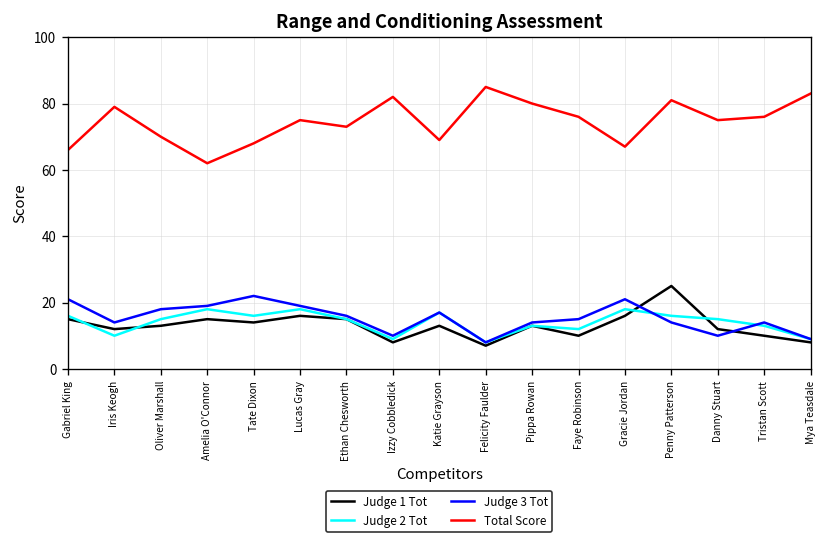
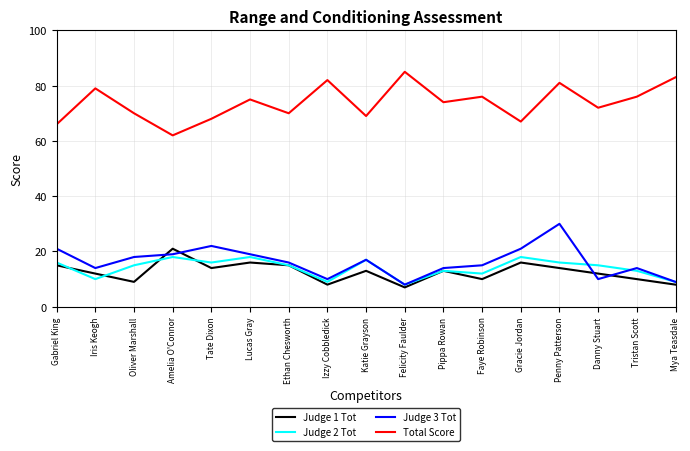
Judge 1 Tot, Oliver Marshall: 13 -> 9
Judge 1 Tot, Amelia O'Connor: 15 -> 21
Total Score, Ethan Chesworth: 73 -> 70
Total Score, Pippa Rowan: 80 -> 74
Judge 1 Tot, Penny Patterson: 25 -> 14
Judge 3 Tot, Penny Patterson: 14 -> 30
Total Score, Danny Stuart: 75 -> 72
